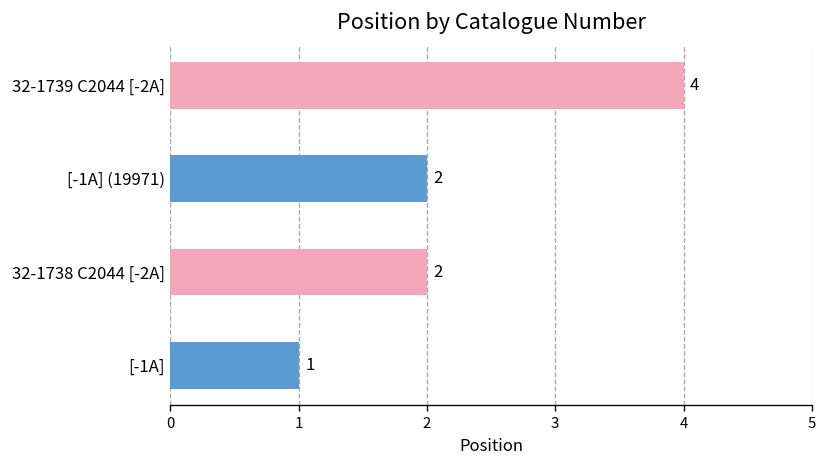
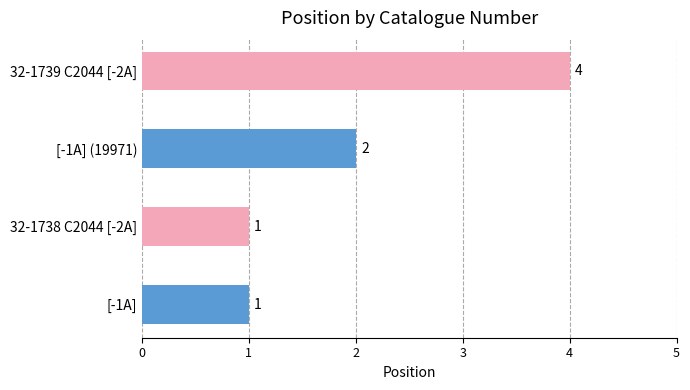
32-1738 C2044 [-2A]: 2 -> 1
